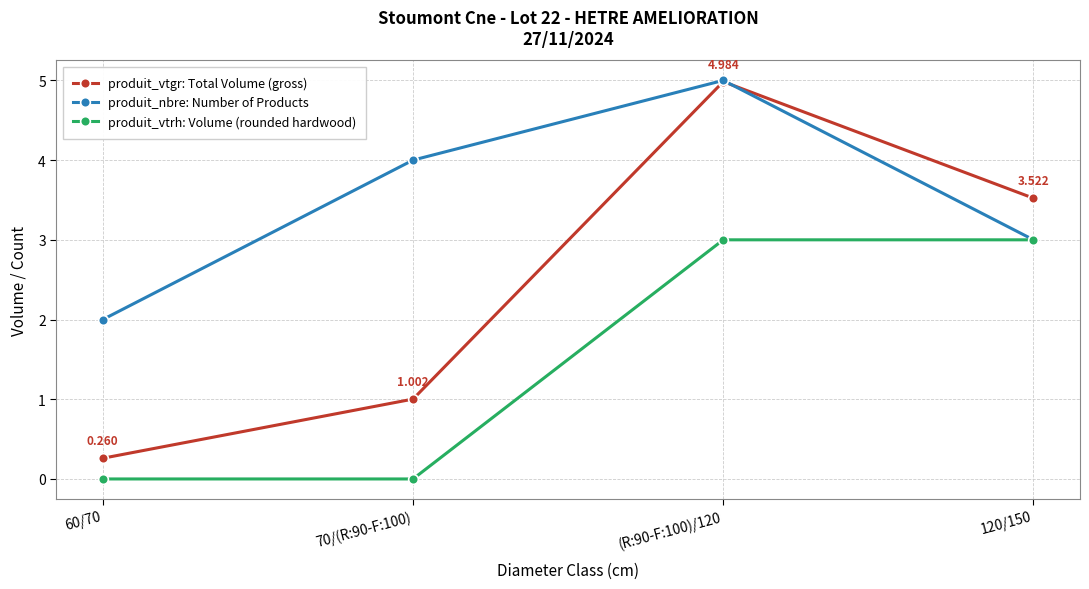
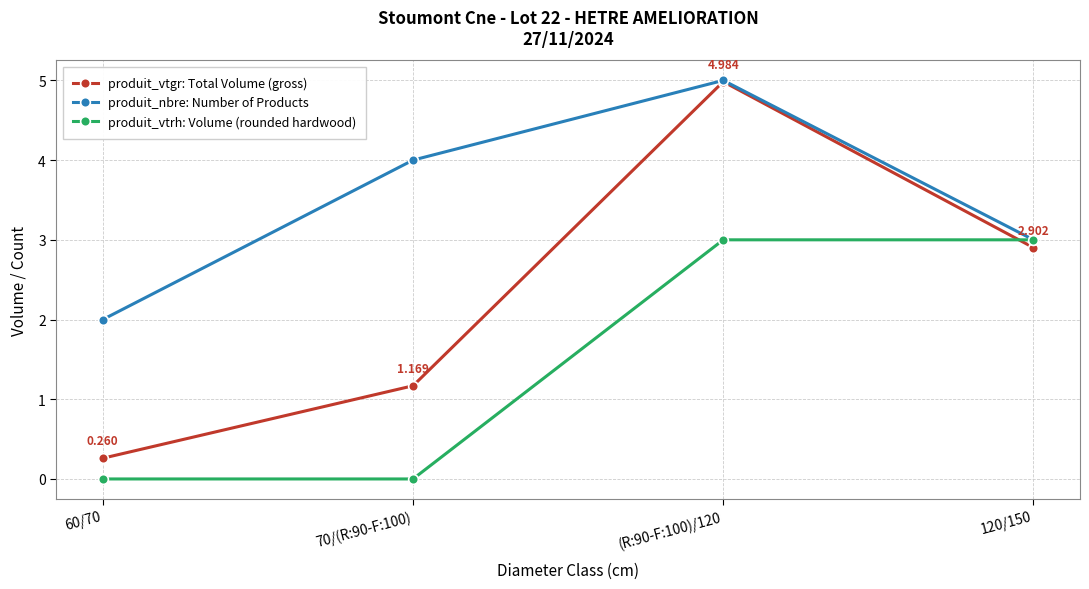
produit_vtgr: Total Volume (gross), 70/(R:90-F:100): 1.002 -> 1.169
produit_vtgr: Total Volume (gross), 120/150: 3.522 -> 2.902
